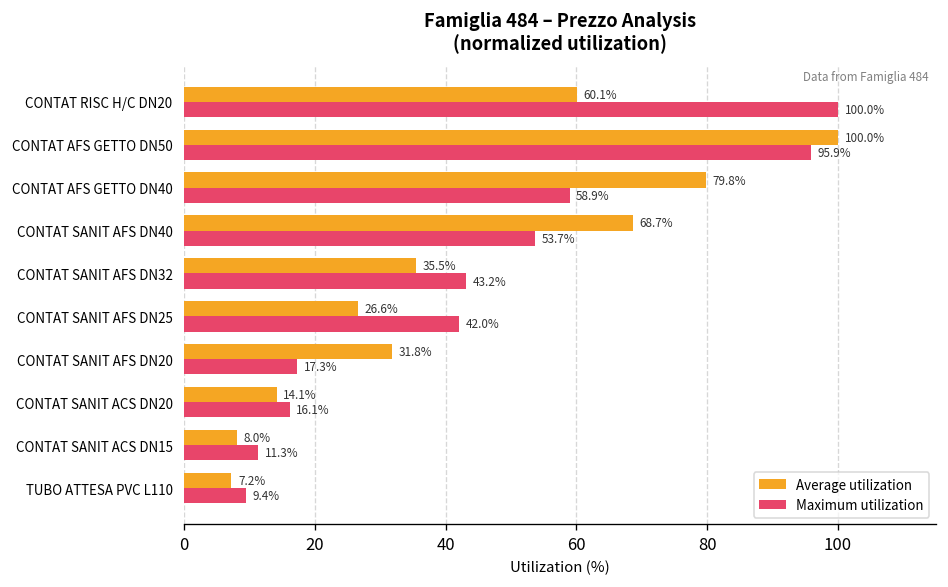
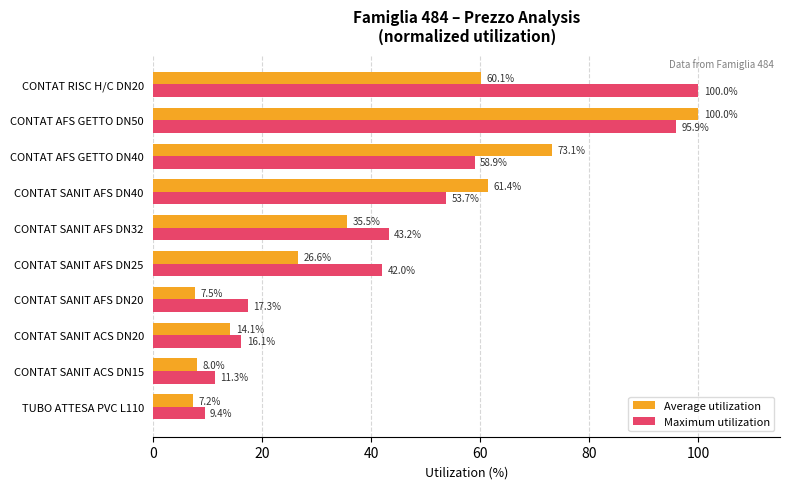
Average utilization, CONTAT AFS GETTO DN40: 79.8% -> 73.1%
Average utilization, CONTAT SANIT AFS DN40: 68.7% -> 61.4%
Average utilization, CONTAT SANIT AFS DN20: 31.8% -> 7.5%
